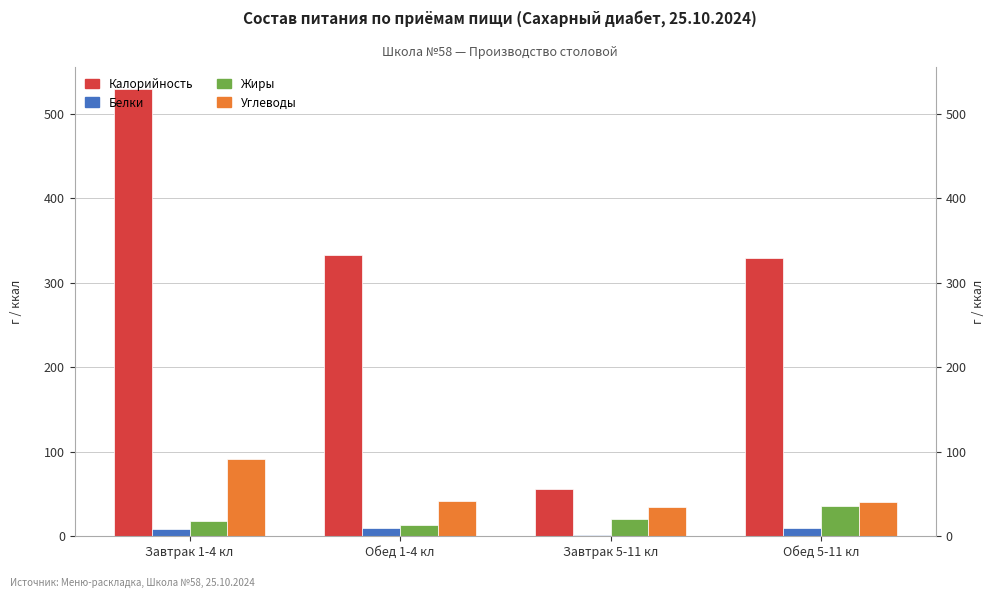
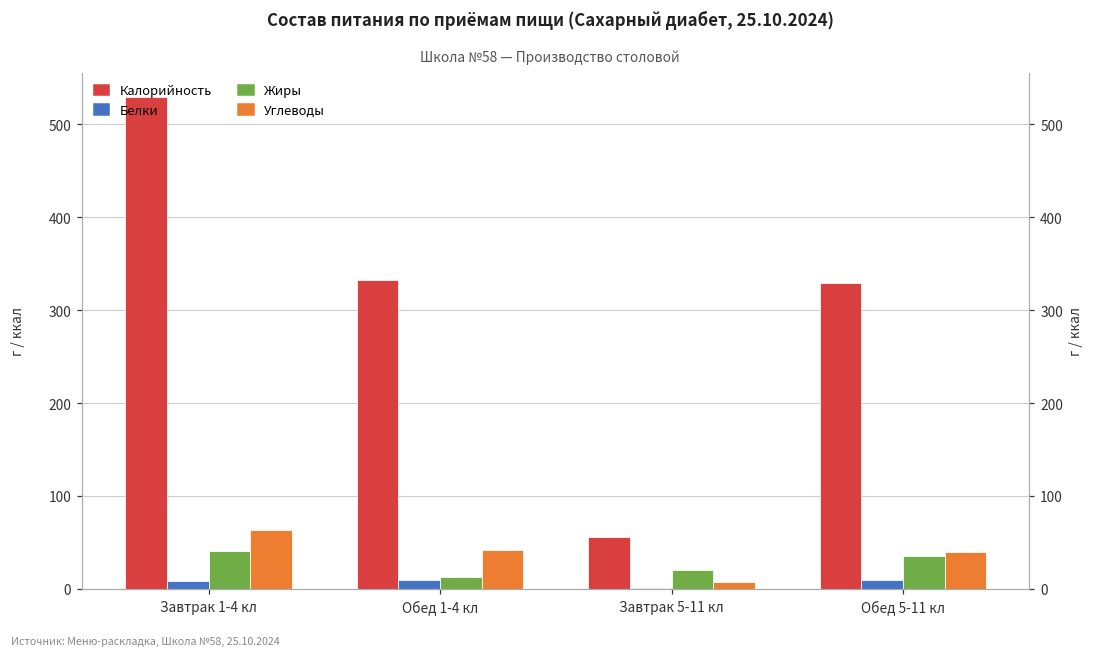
Жиры, Завтрак 1-4 кл: 20 -> 40
Углеводы, Завтрак 1-4 кл: 90 -> 60
Углеводы, Завтрак 5-11 кл: 40 -> 10
